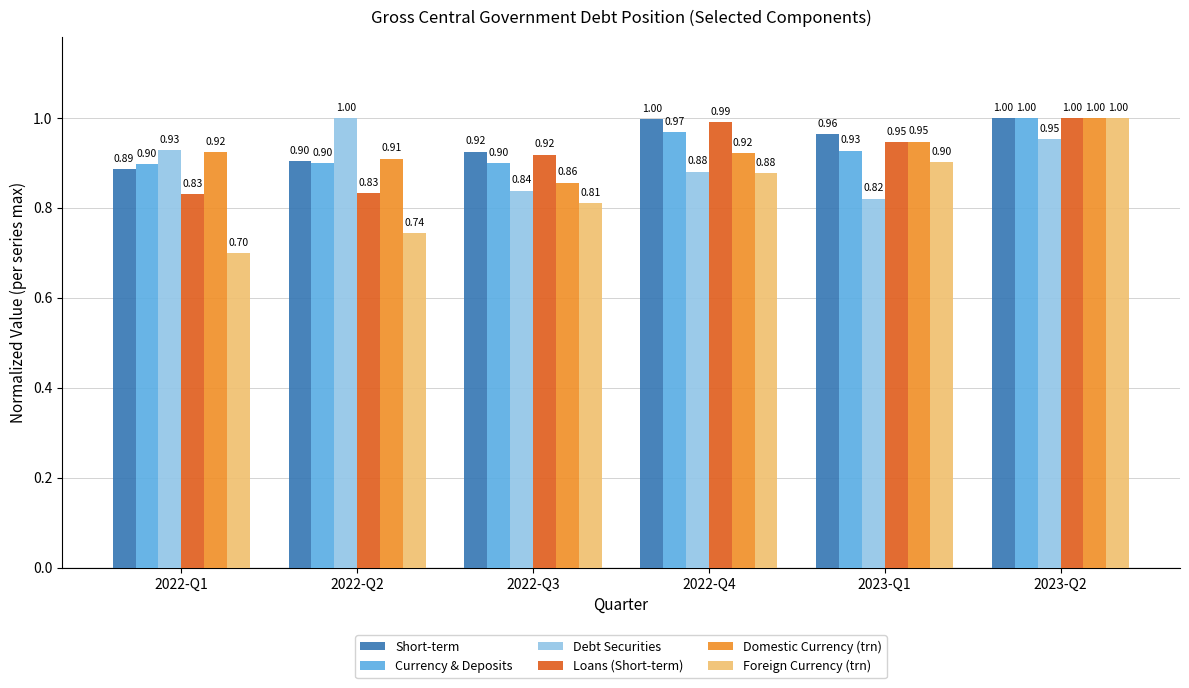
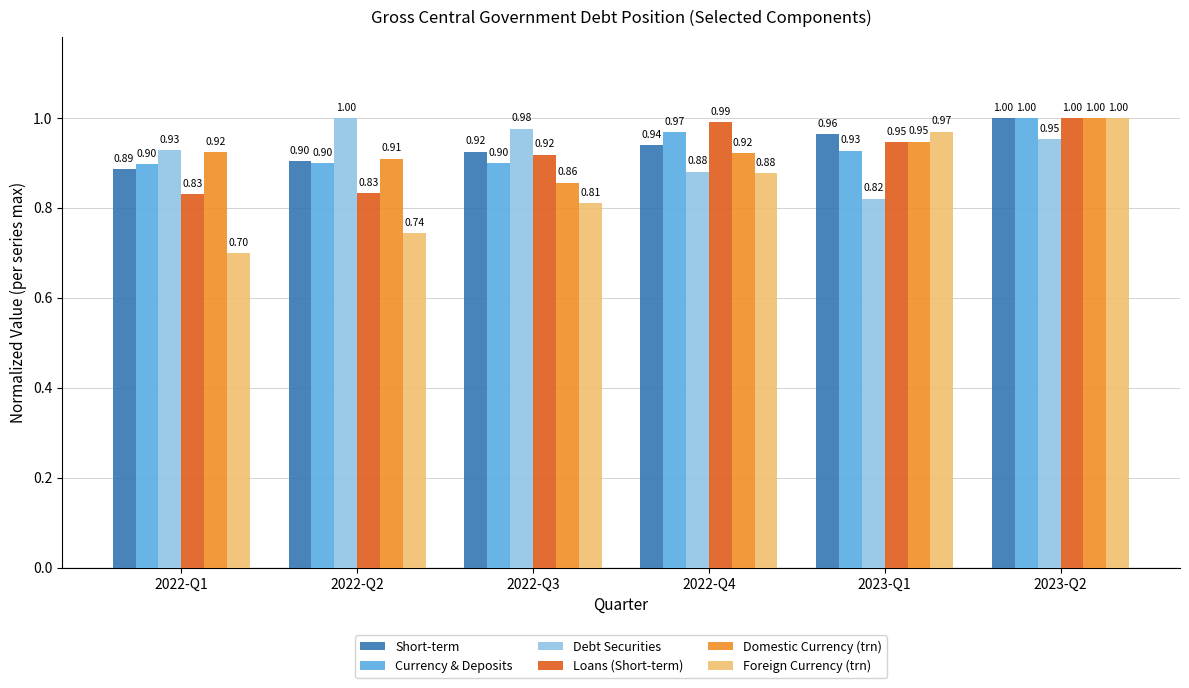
Debt Securities, 2022-Q3: 0.84 -> 0.98
Short-term, 2022-Q4: 1.00 -> 0.94
Foreign Currency (trn), 2023-Q1: 0.90 -> 0.97
